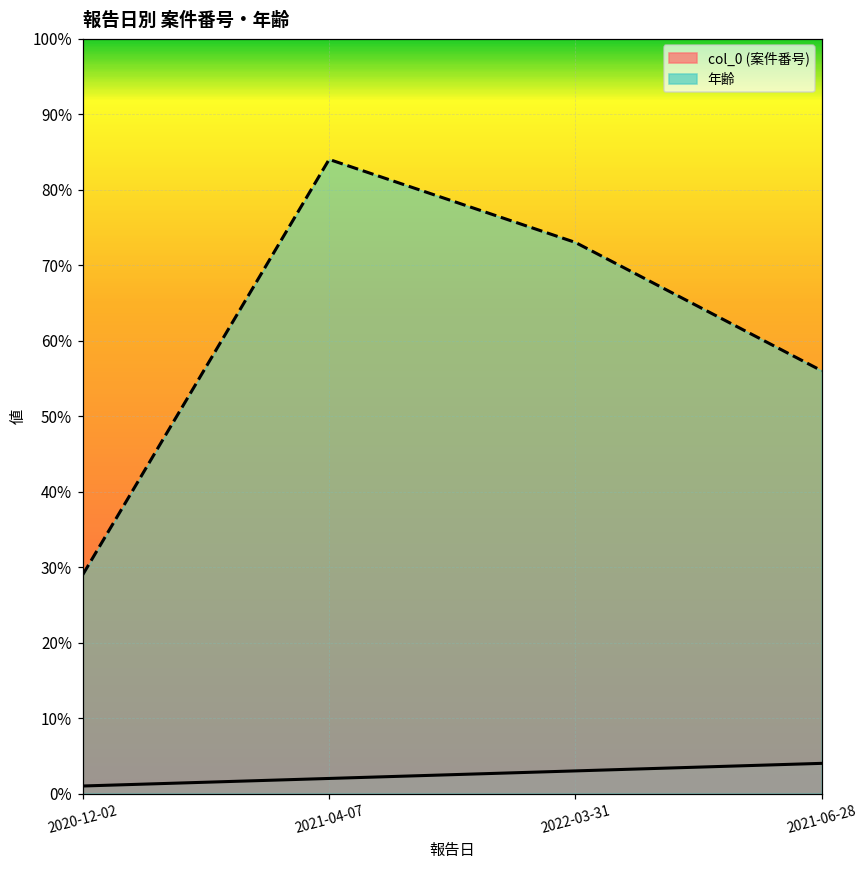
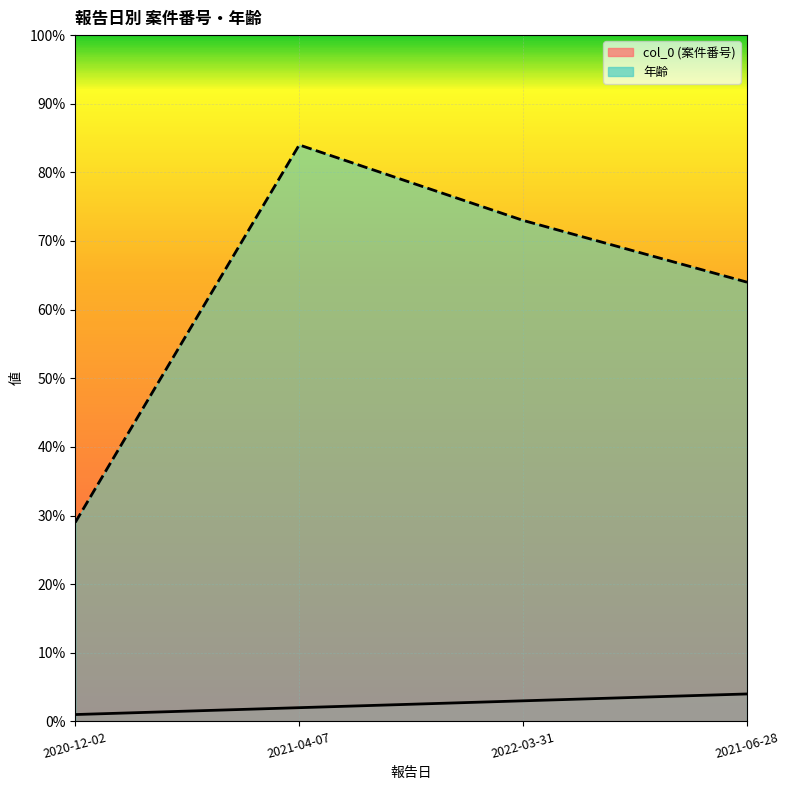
年齢, 2021-06-28: 56% -> 64%
